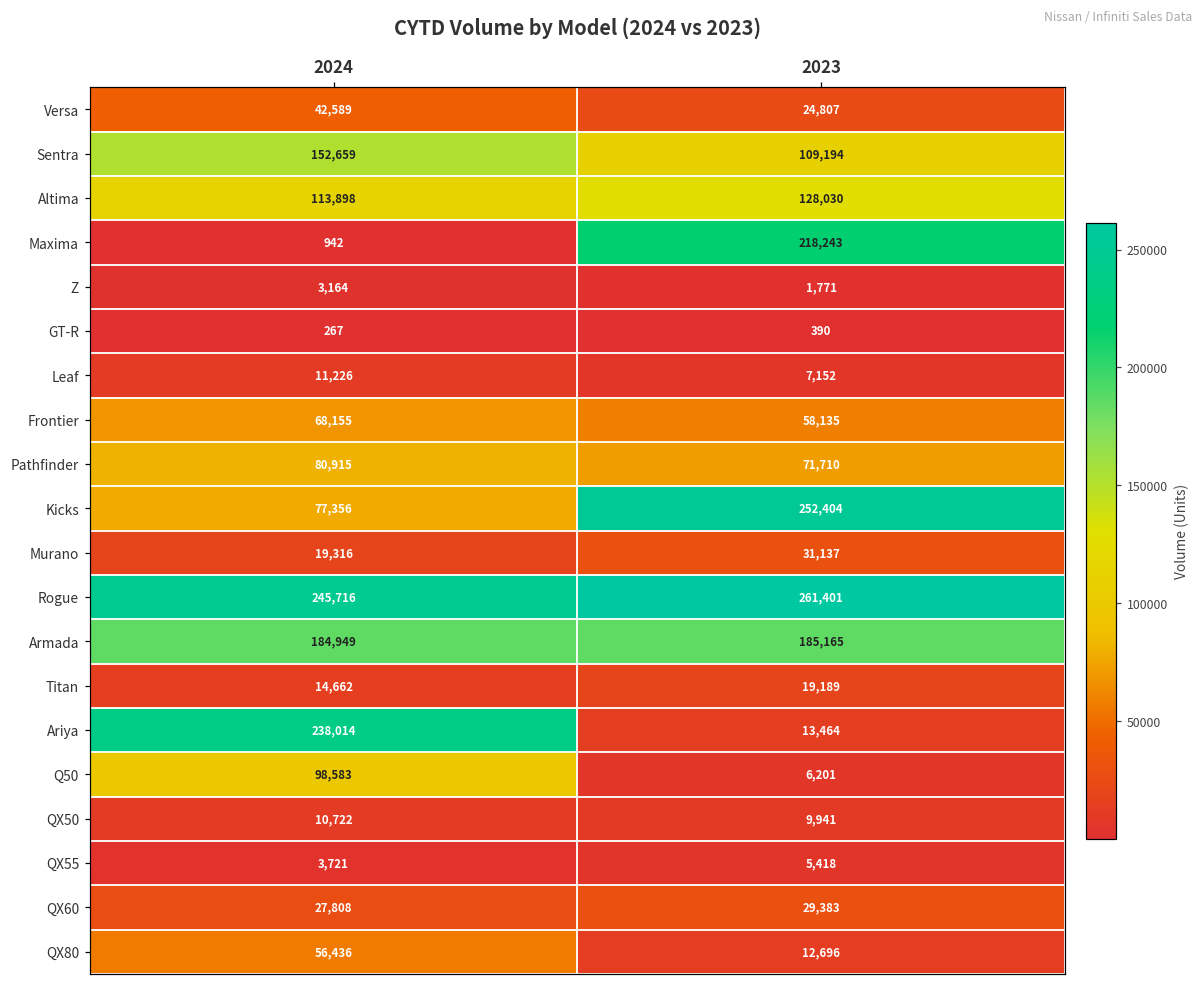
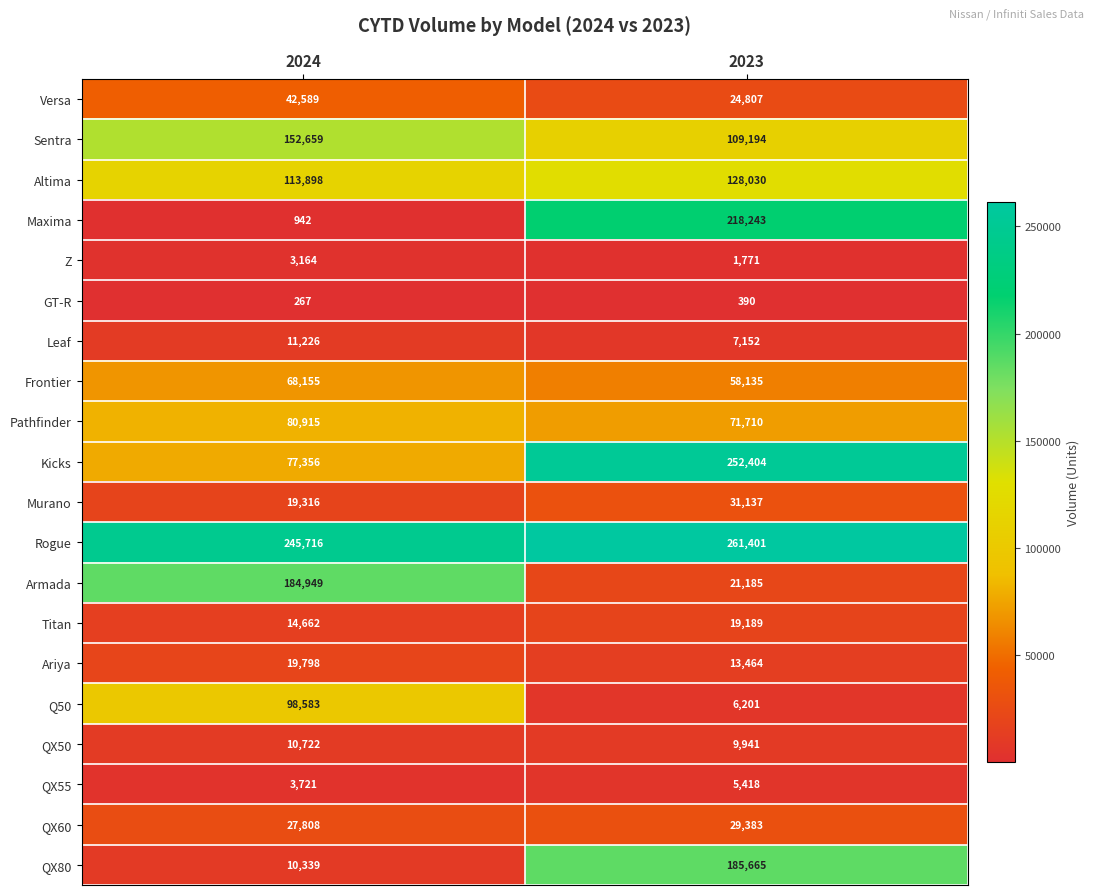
Armada, 2023: 185,165 -> 21,185
Ariya, 2024: 238,014 -> 19,798
QX80, 2024: 56,436 -> 10,339
QX80, 2023: 12,696 -> 185,665
